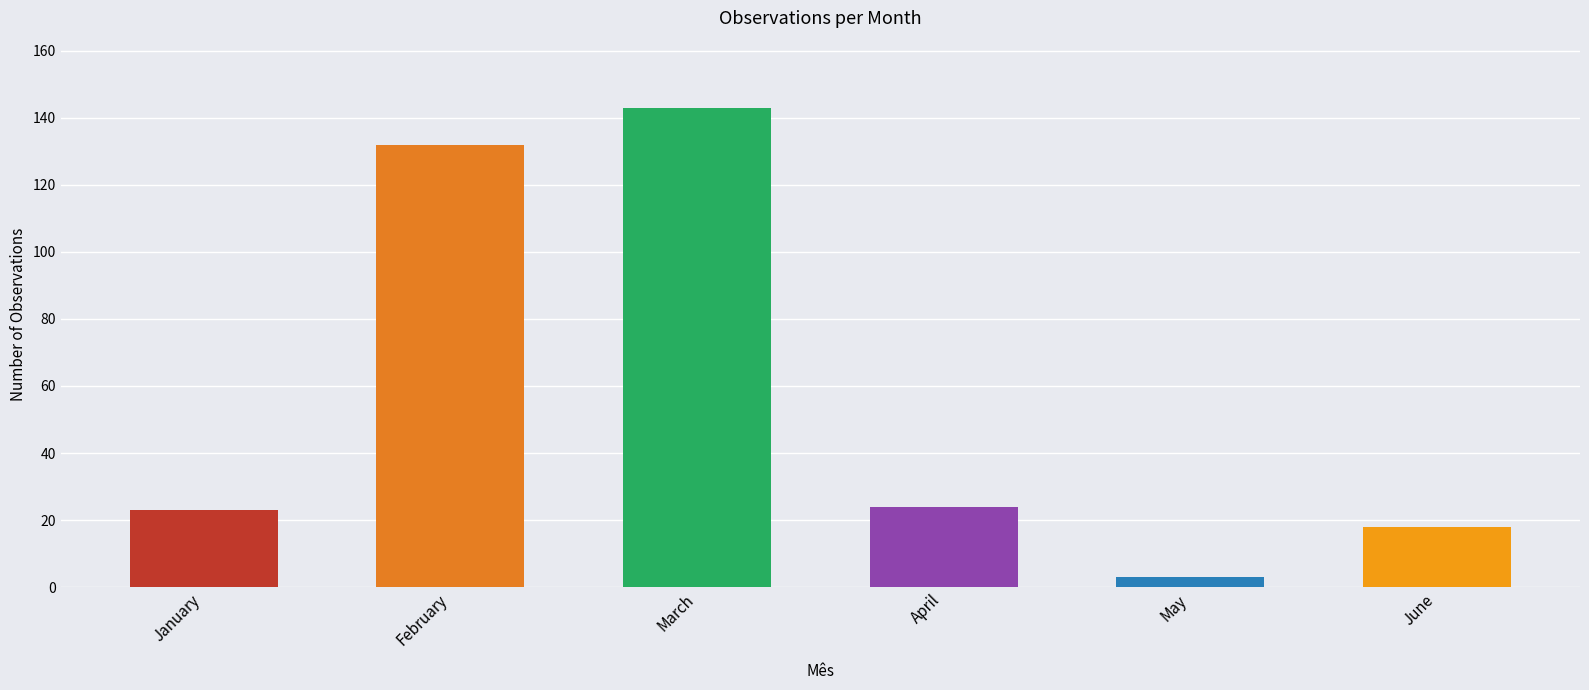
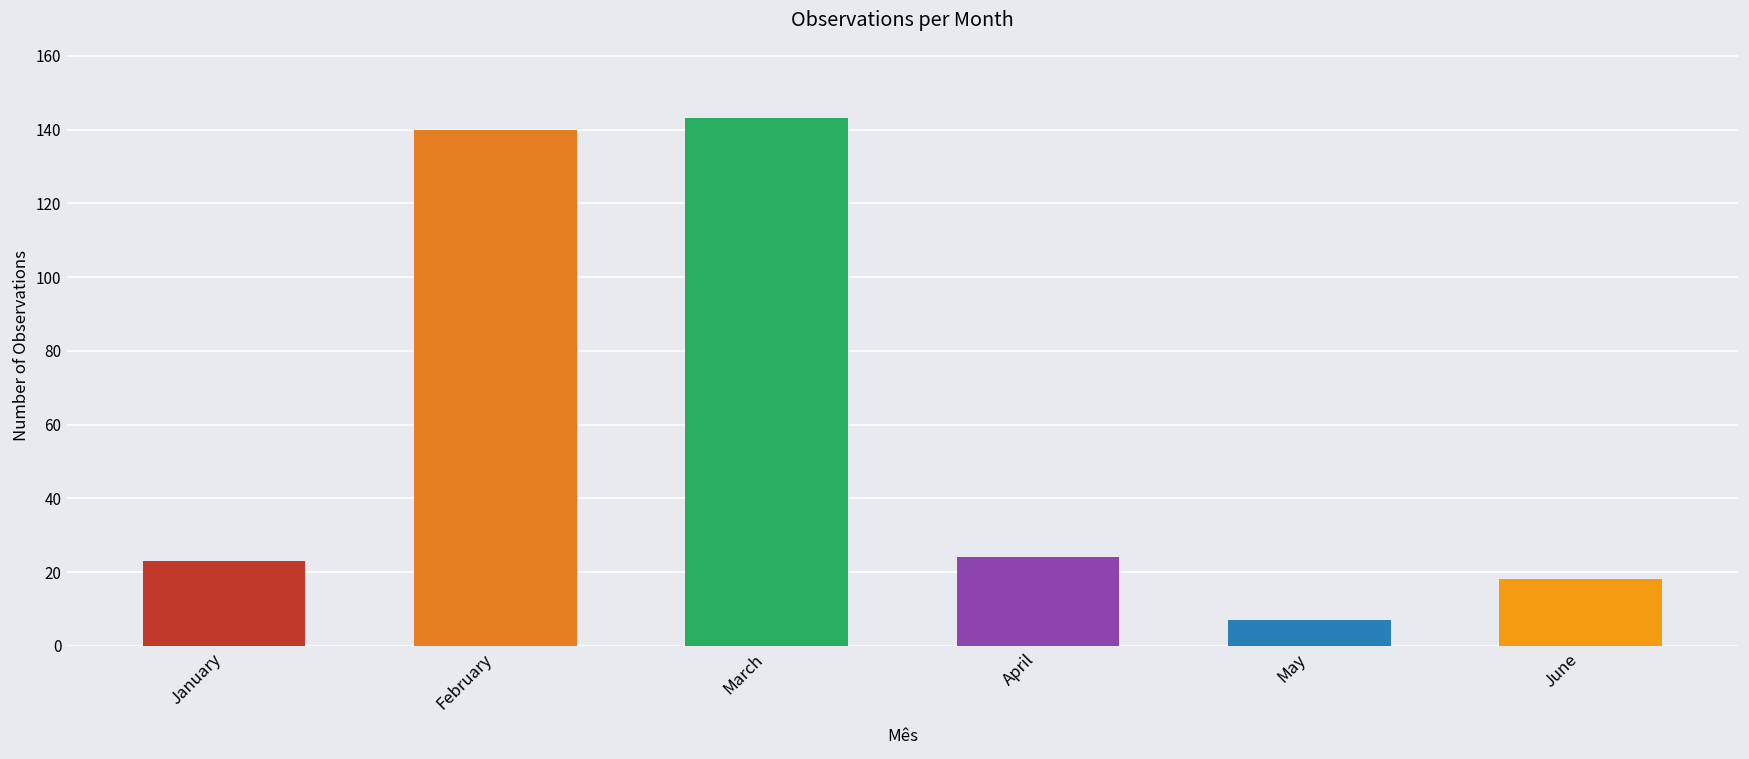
February: 132 -> 140
May: 3 -> 7
